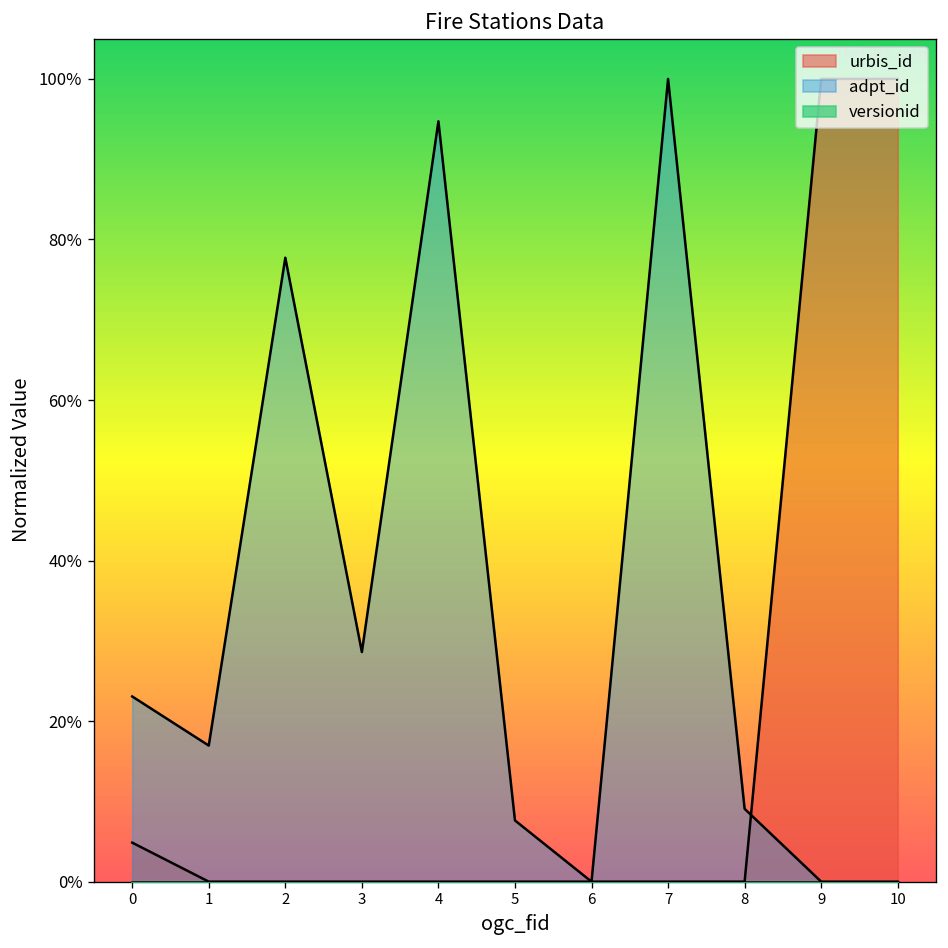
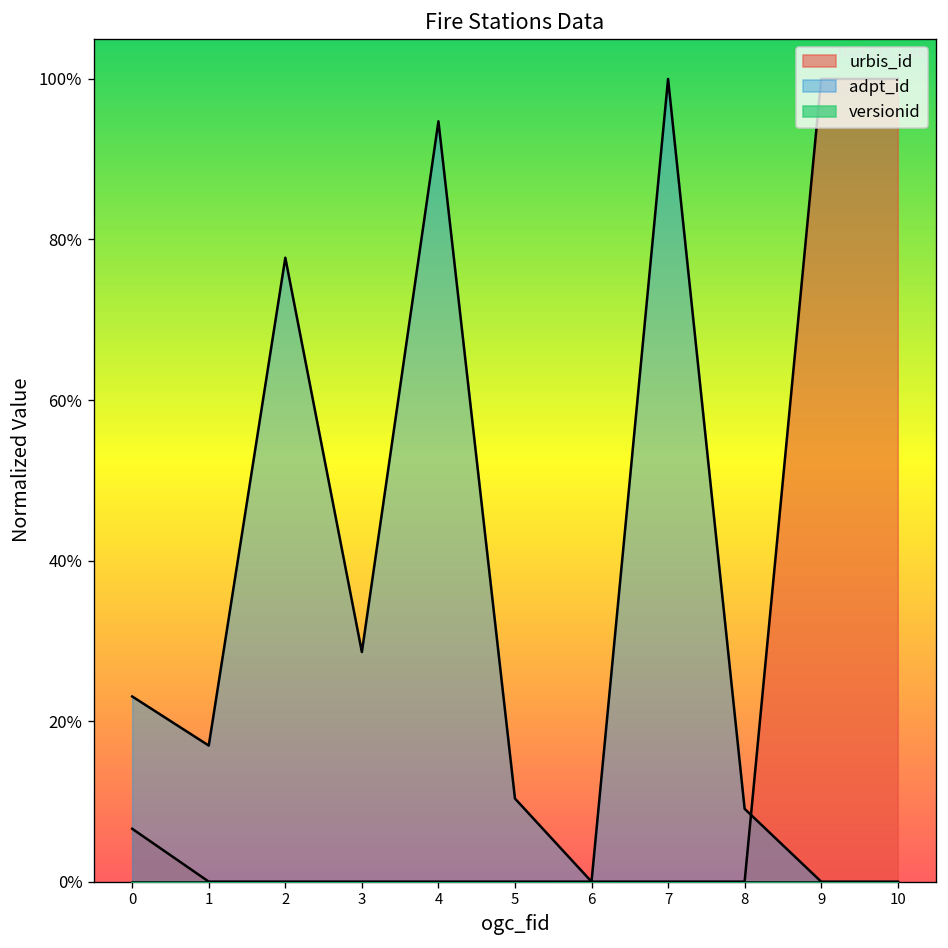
urbis_id, 0: 5% -> 7%
adpt_id, 5: 8% -> 10%
